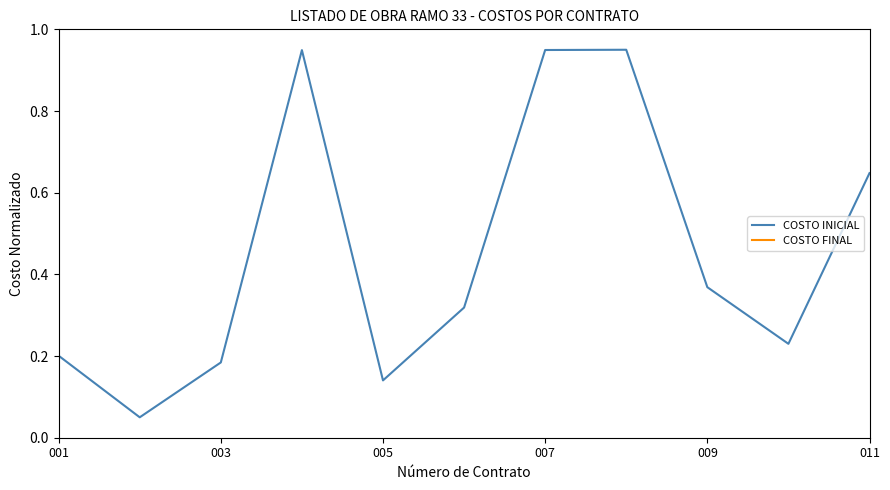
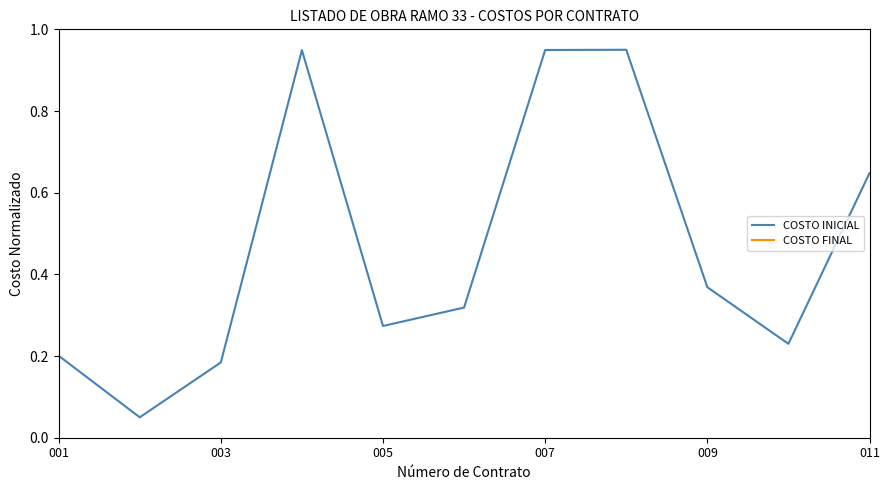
COSTO INICIAL, 005: 0.14 -> 0.27
